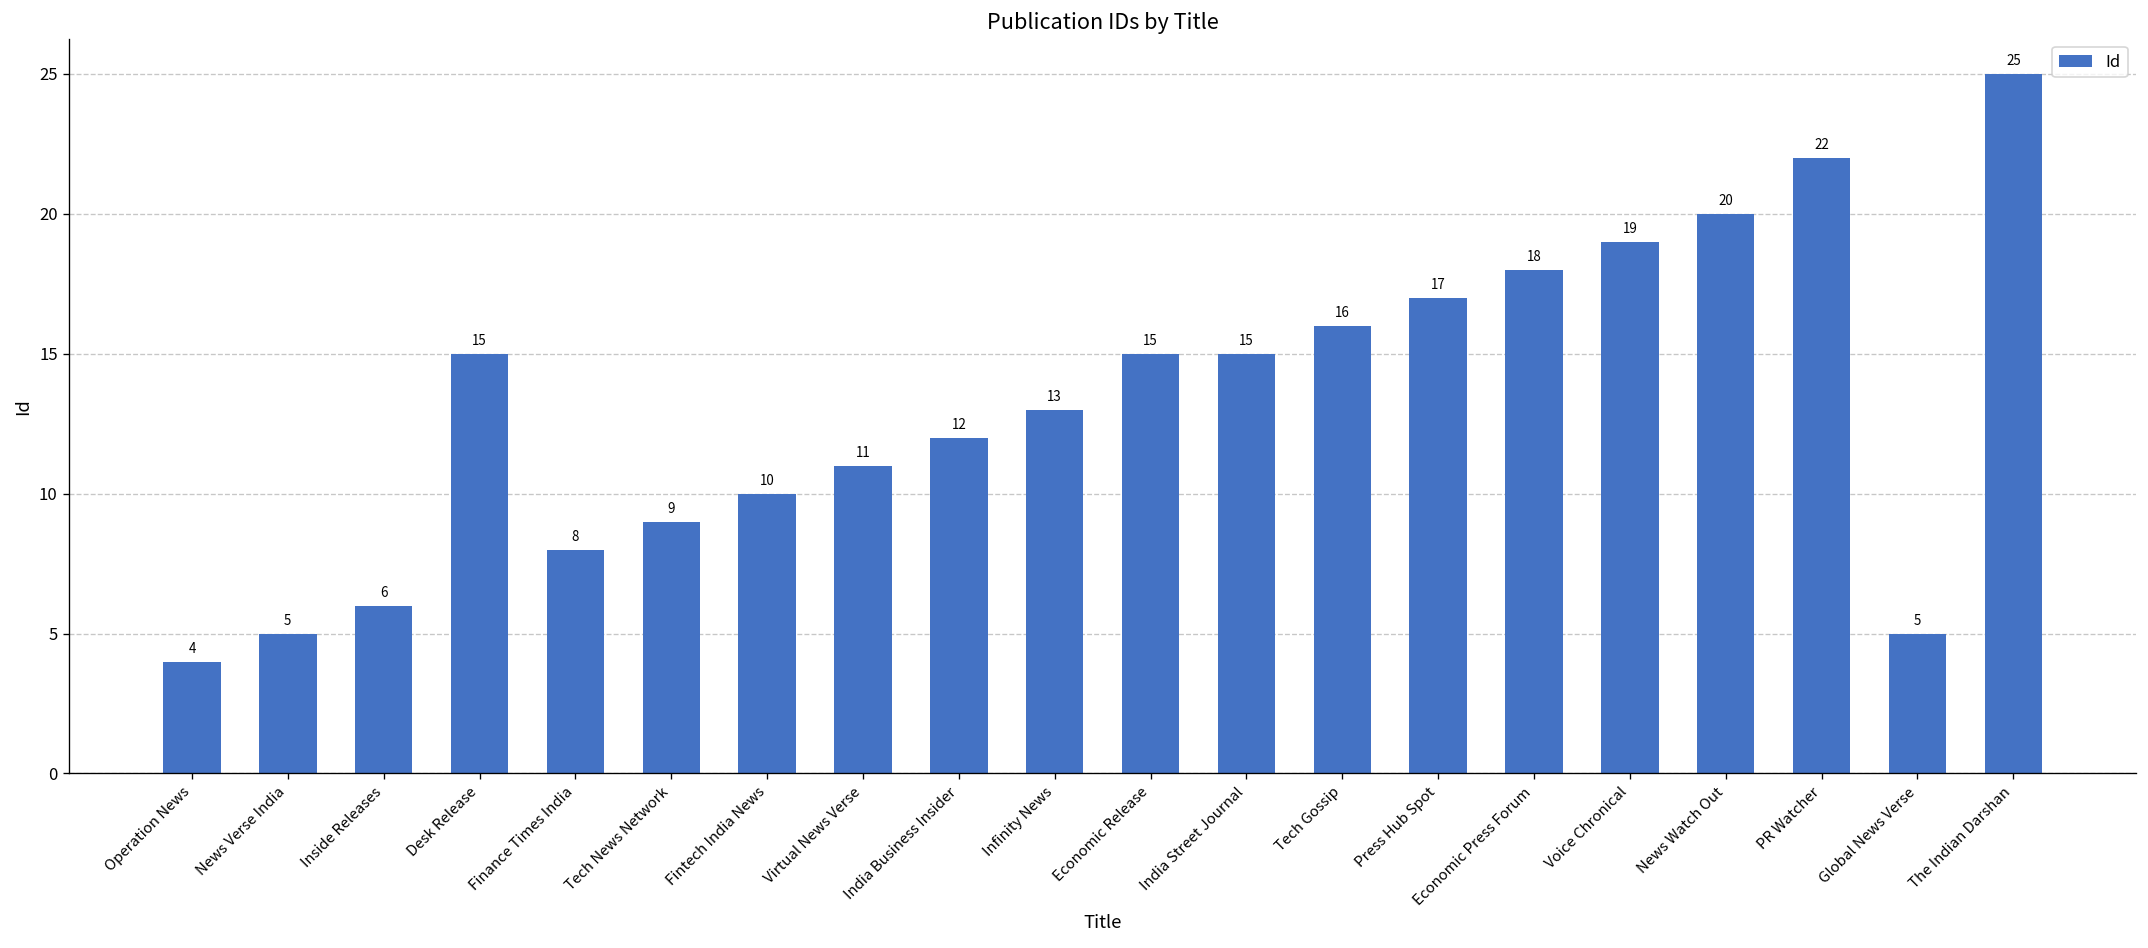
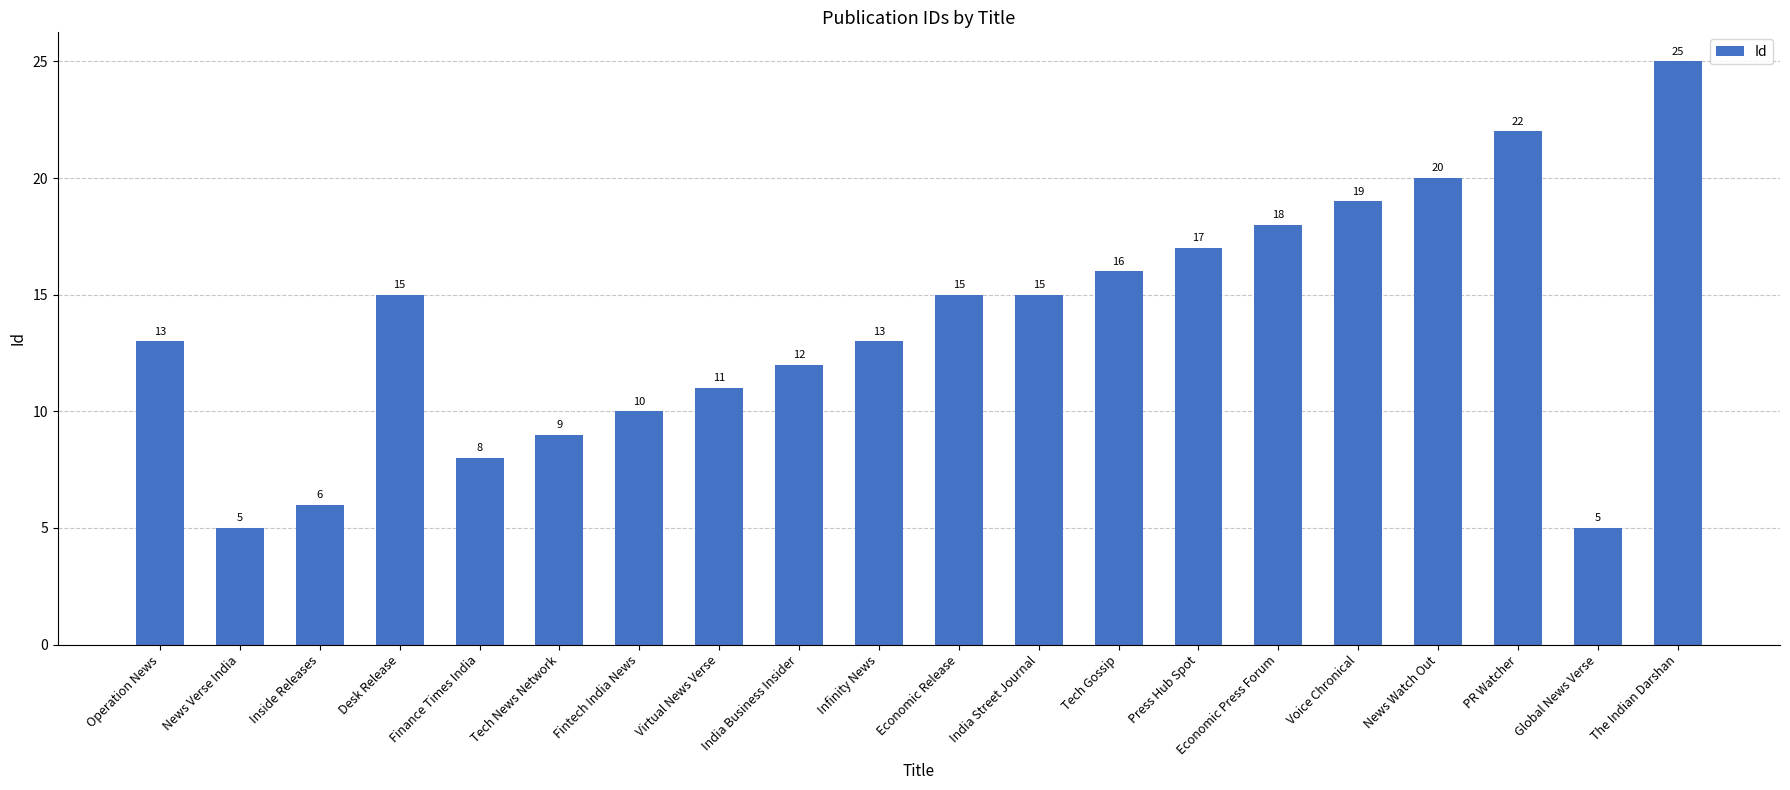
Operation News: 4 -> 13
